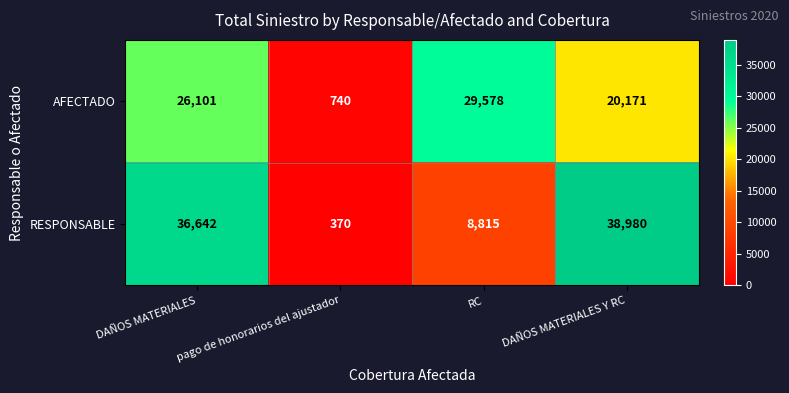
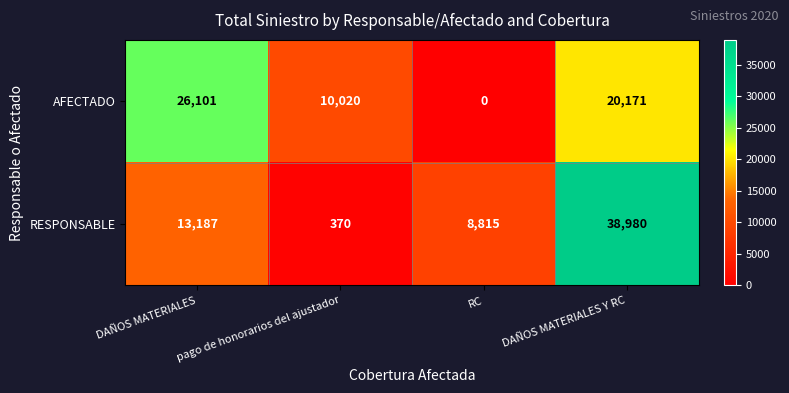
AFECTADO, pago de honorarios del ajustador: 740 -> 10,020
AFECTADO, RC: 29,578 -> 0
RESPONSABLE, DAÑOS MATERIALES: 36,642 -> 13,187
